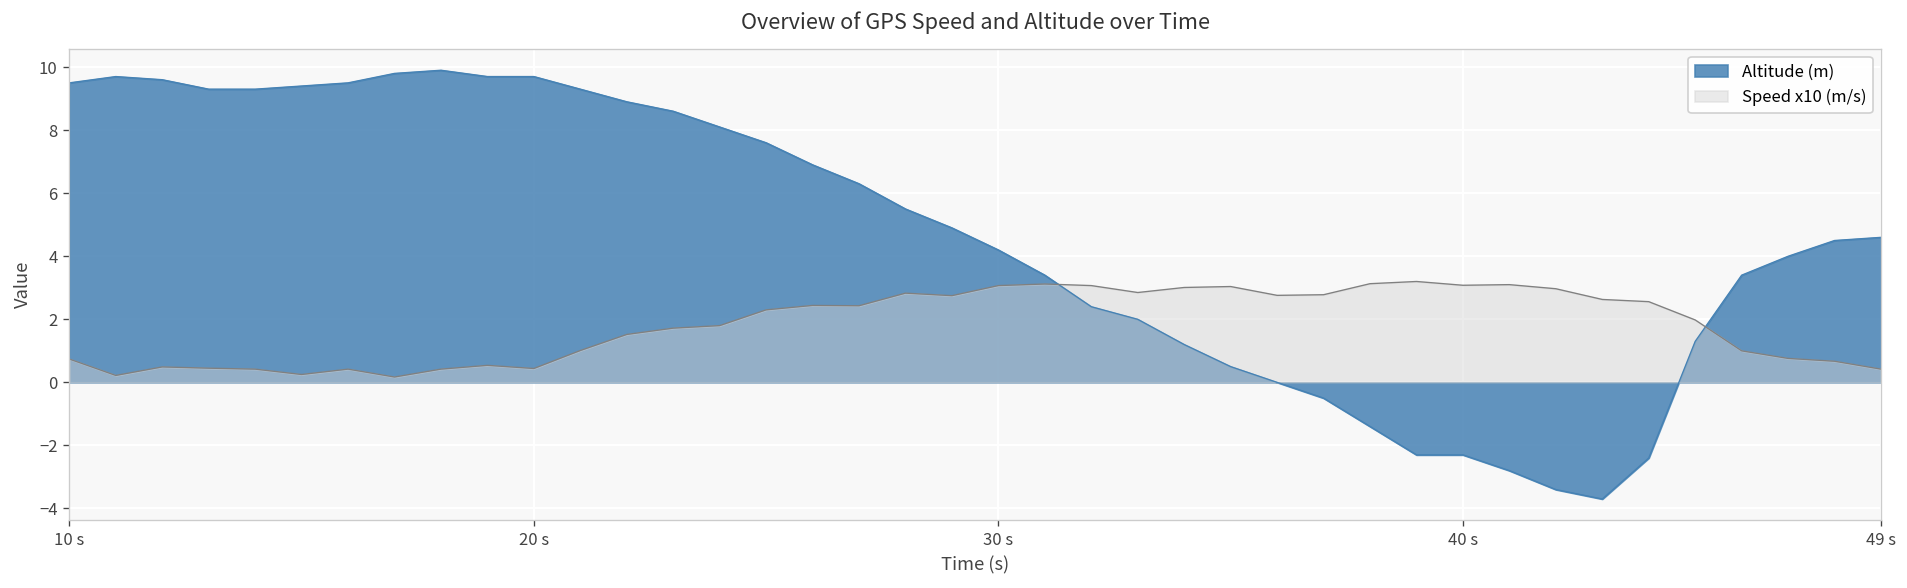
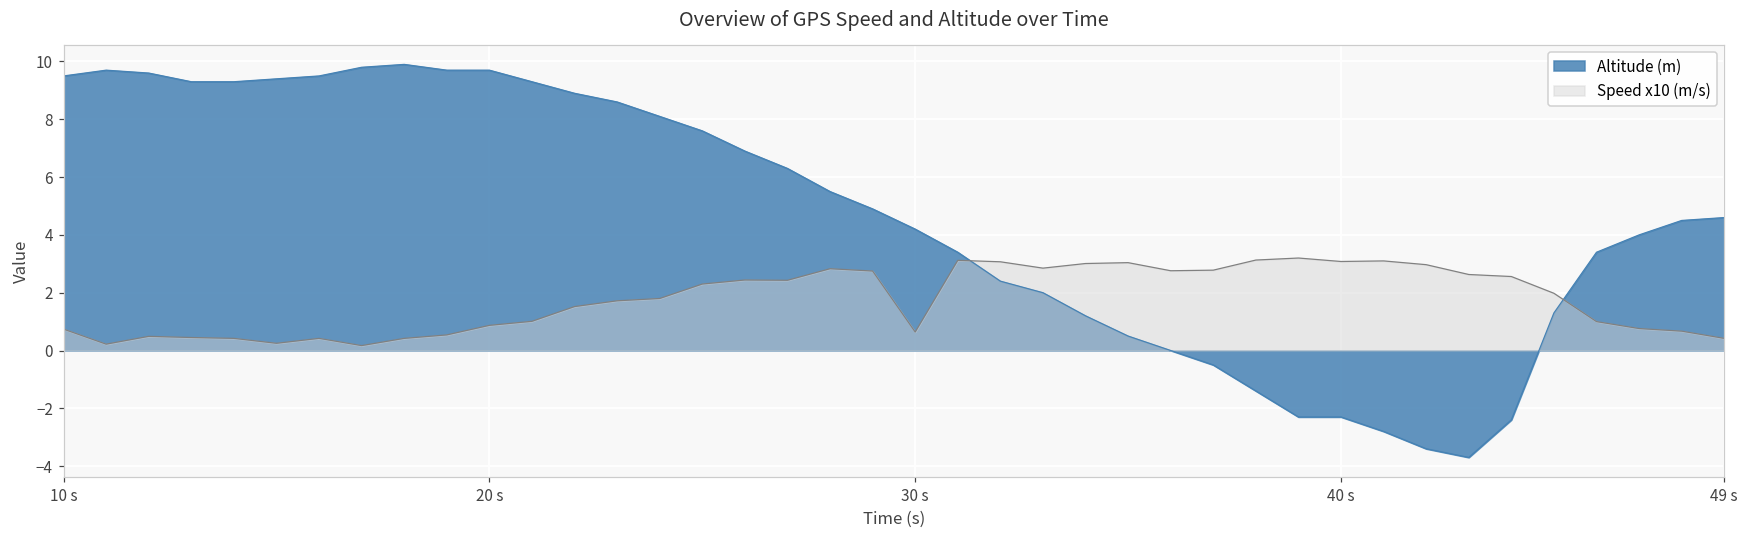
Speed x10 (m/s), 20 s: 0.4 -> 0.9
Speed x10 (m/s), 30 s: 3.1 -> 0.6
